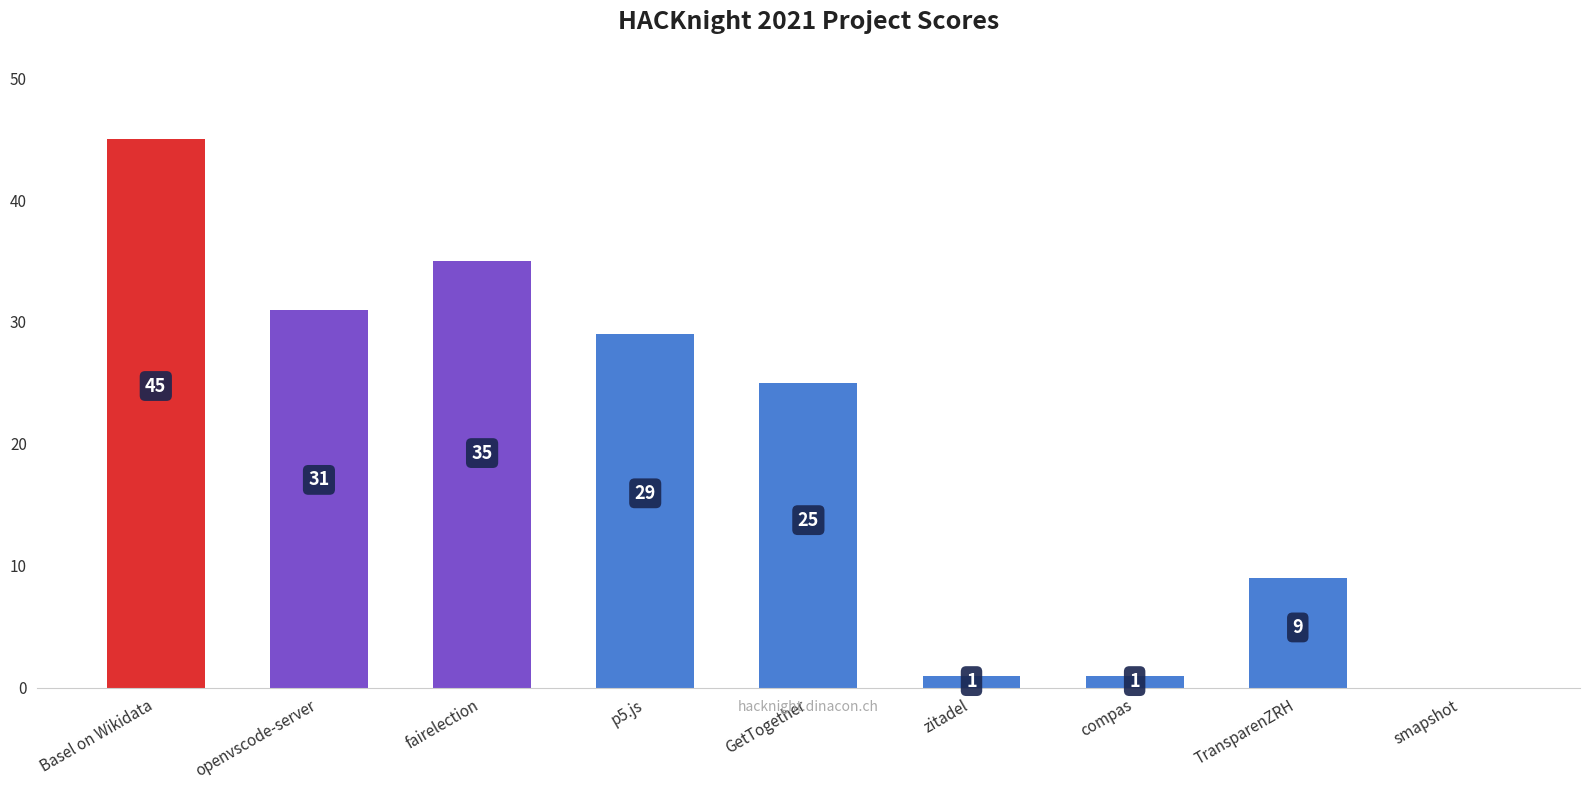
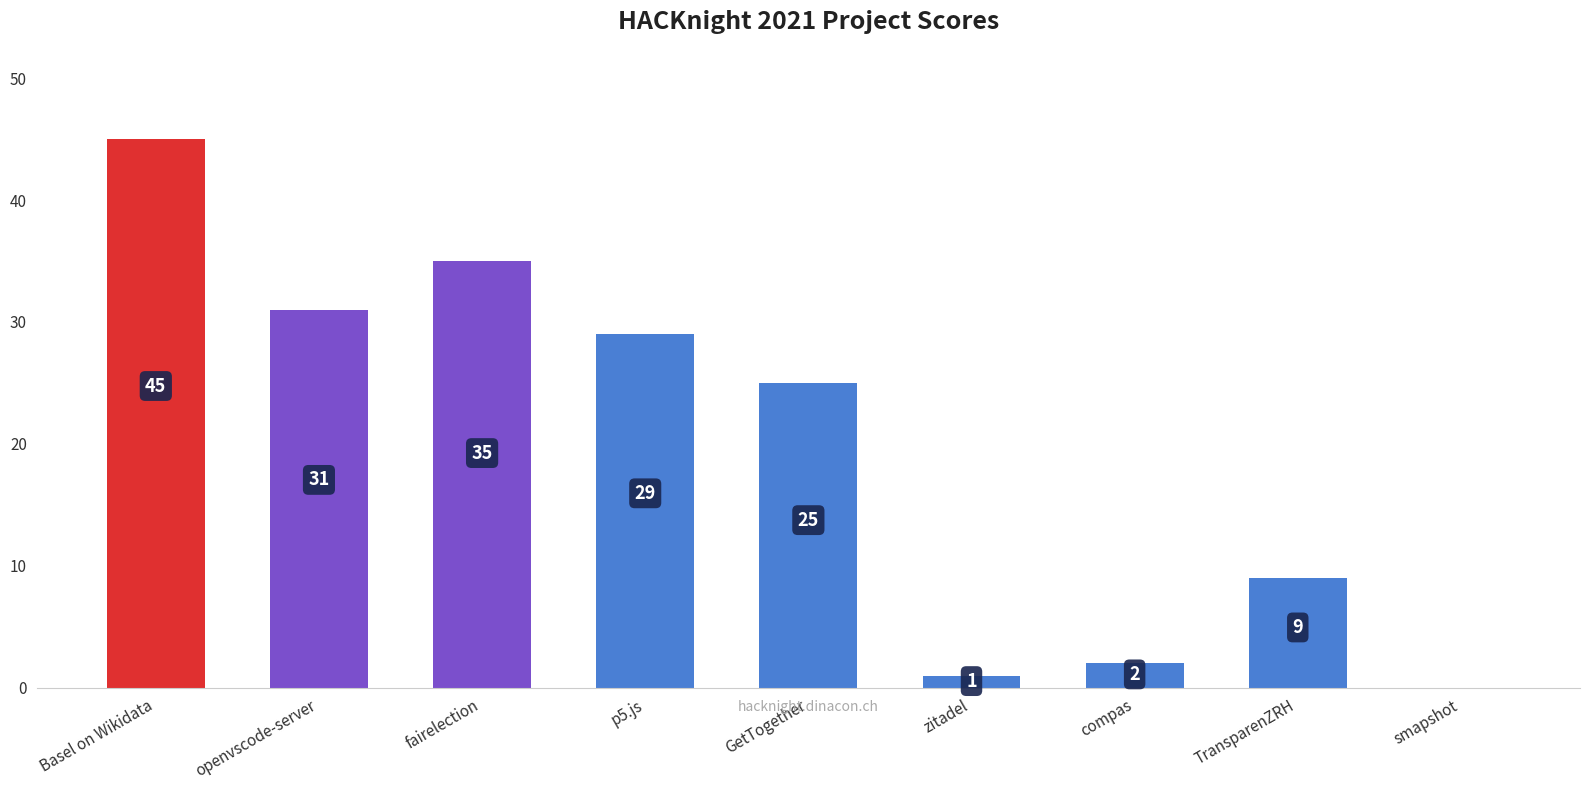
compas: 1 -> 2
